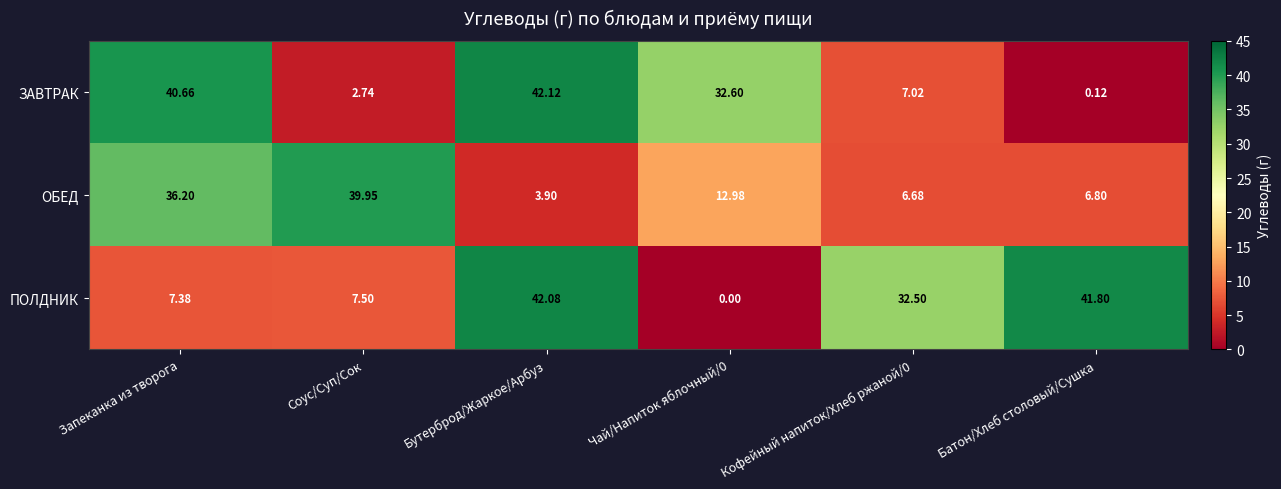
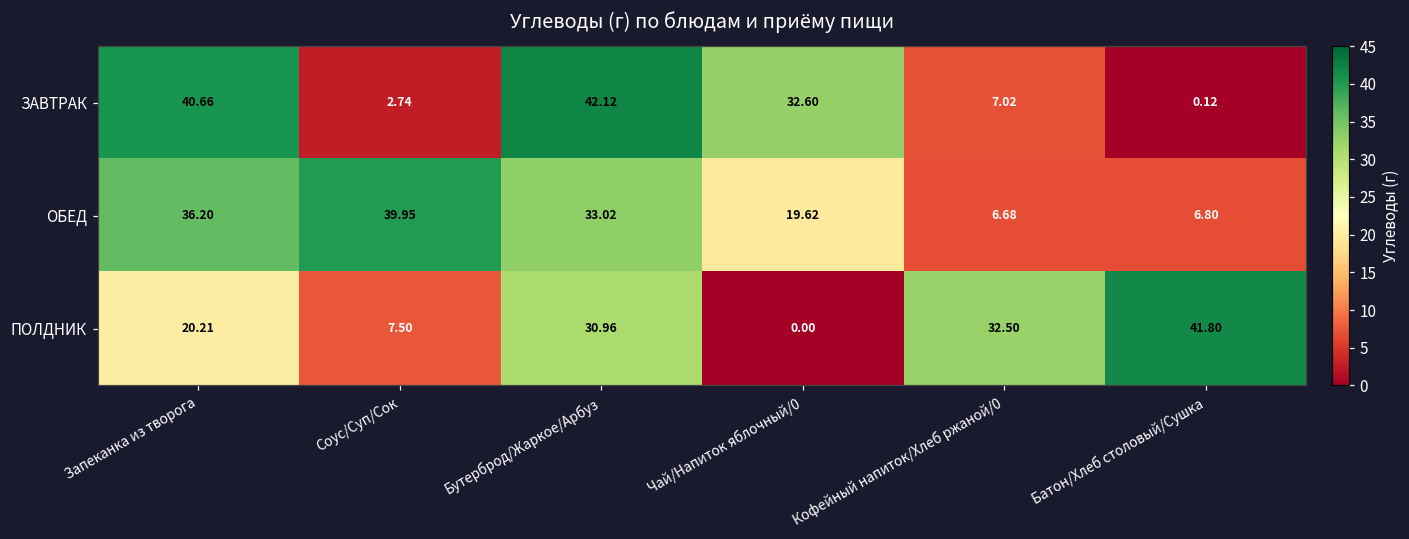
ОБЕД, Бутерброд/Жаркое/Арбуз: 3.90 -> 33.02
ОБЕД, Чай/Напиток яблочный/0: 12.98 -> 19.62
ПОЛДНИК, Запеканка из творога: 7.38 -> 20.21
ПОЛДНИК, Бутерброд/Жаркое/Арбуз: 42.08 -> 30.96
